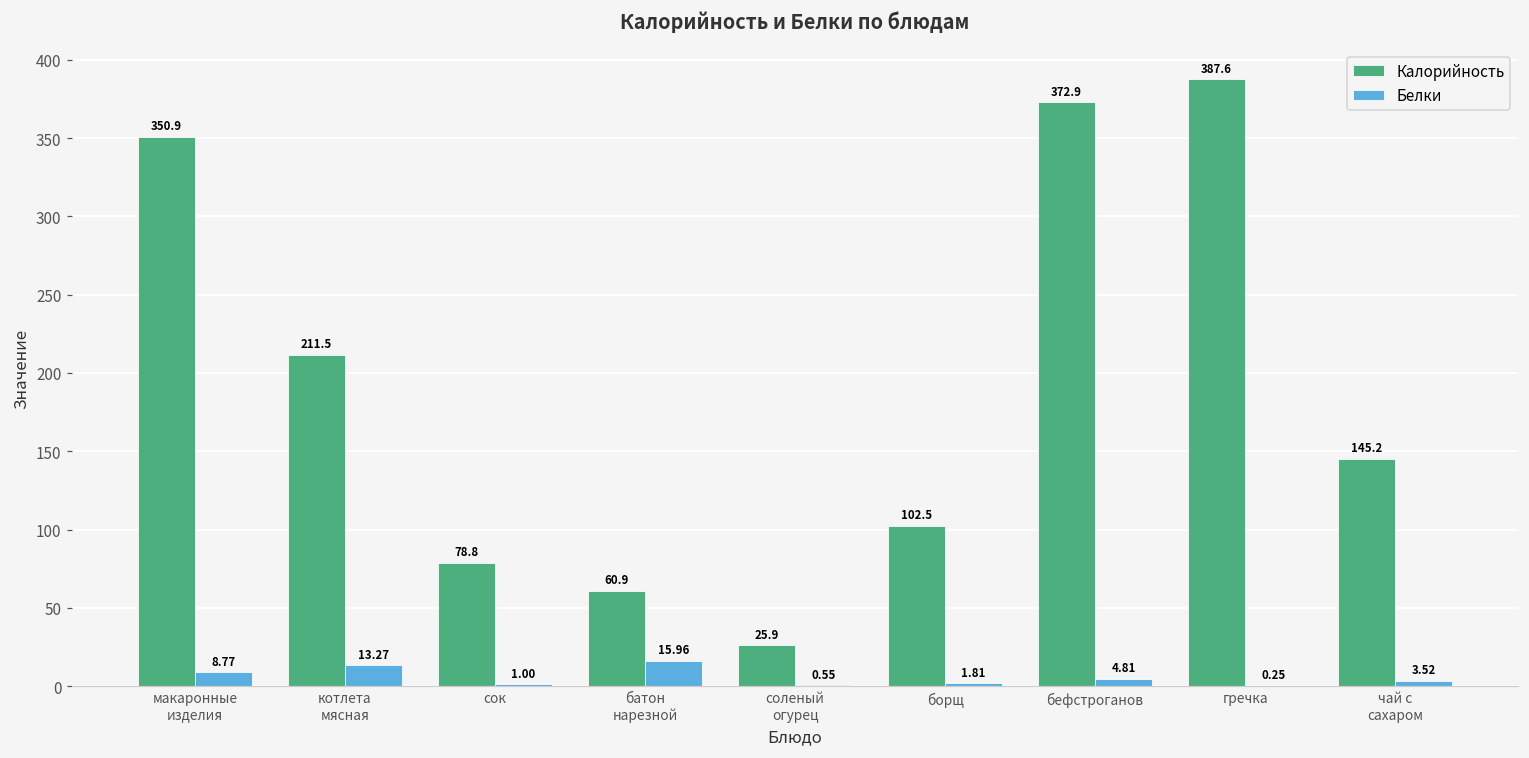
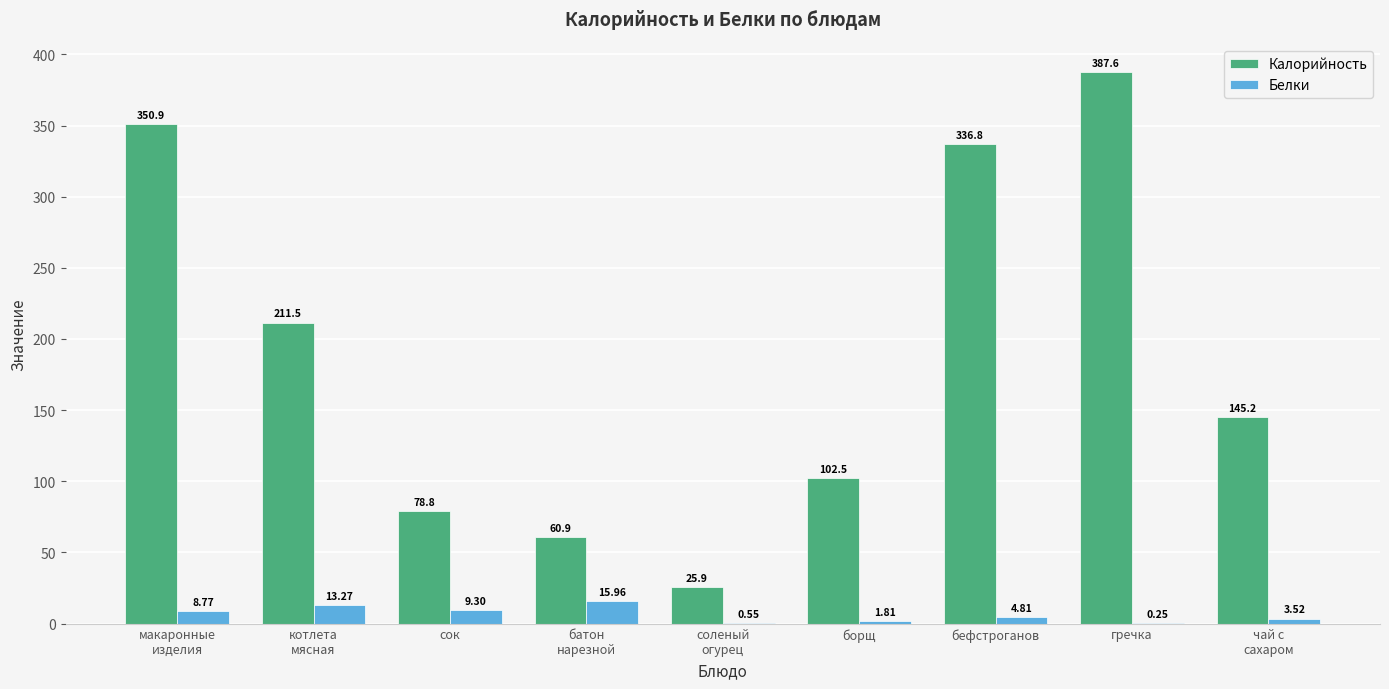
Белки, сок: 1.00 -> 9.30
Калорийность, бефстроганов: 372.9 -> 336.8
